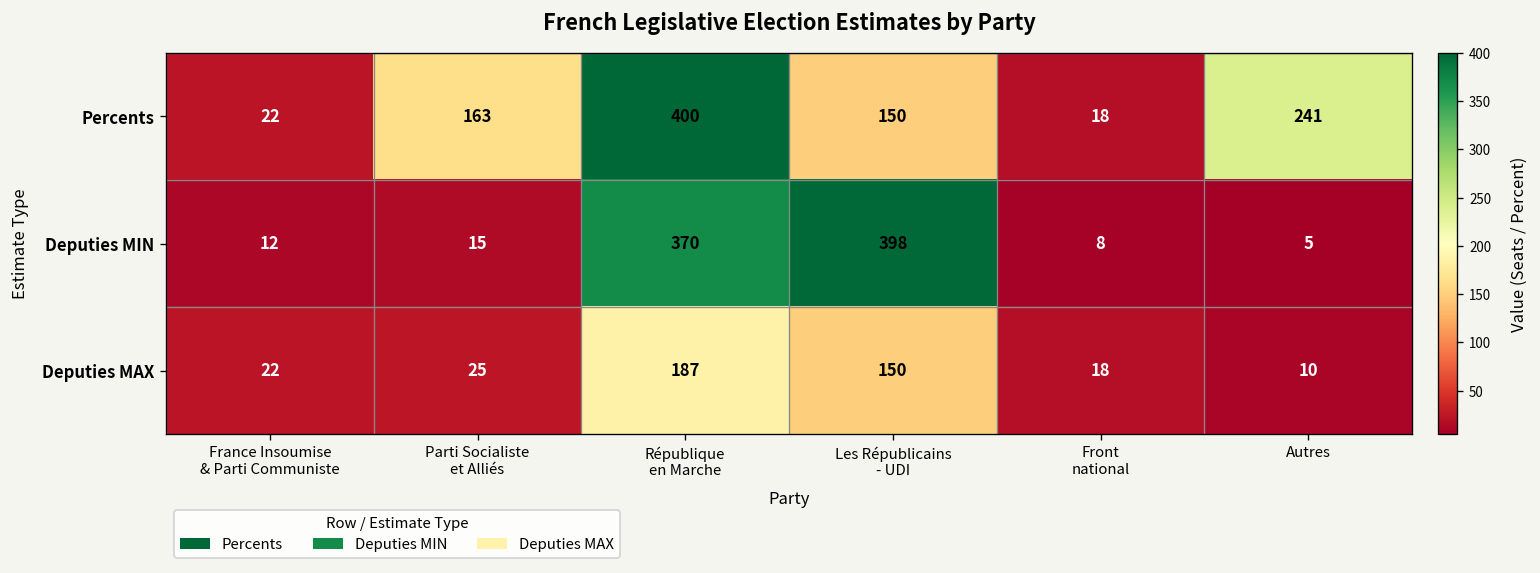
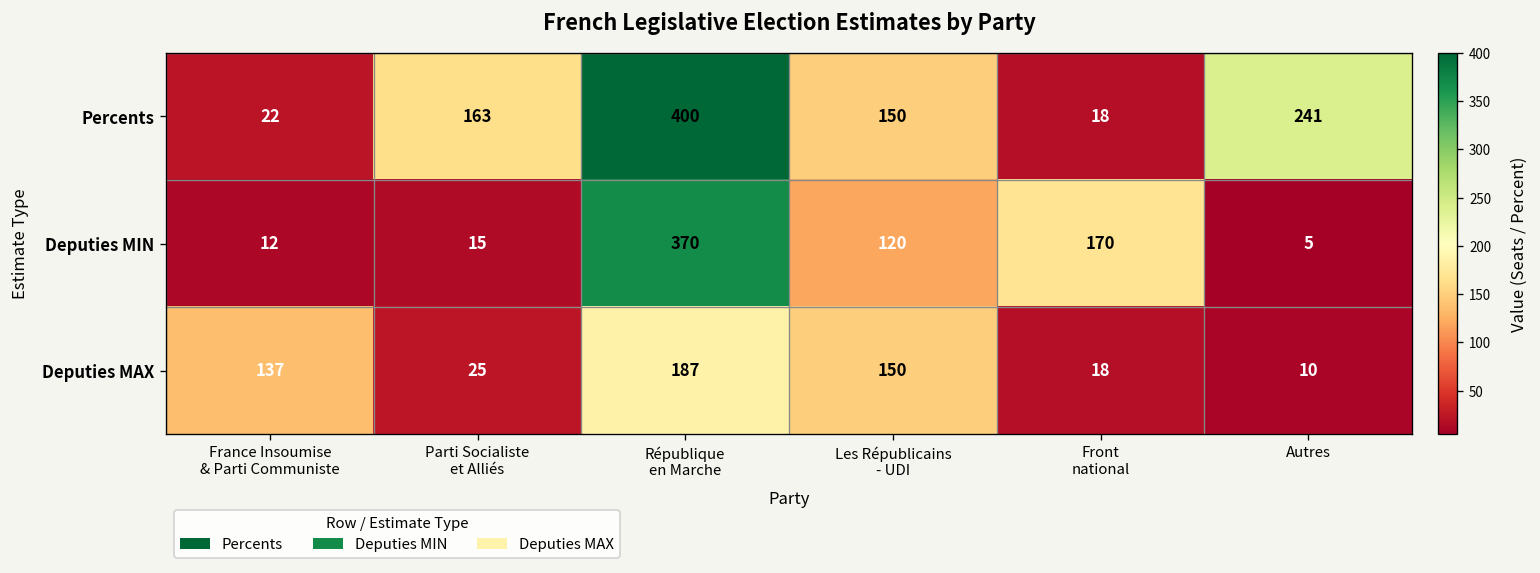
Deputies MIN, Les Républicains - UDI: 398 -> 120
Deputies MIN, Front national: 8 -> 170
Deputies MAX, France Insoumise & Parti Communiste: 22 -> 137
